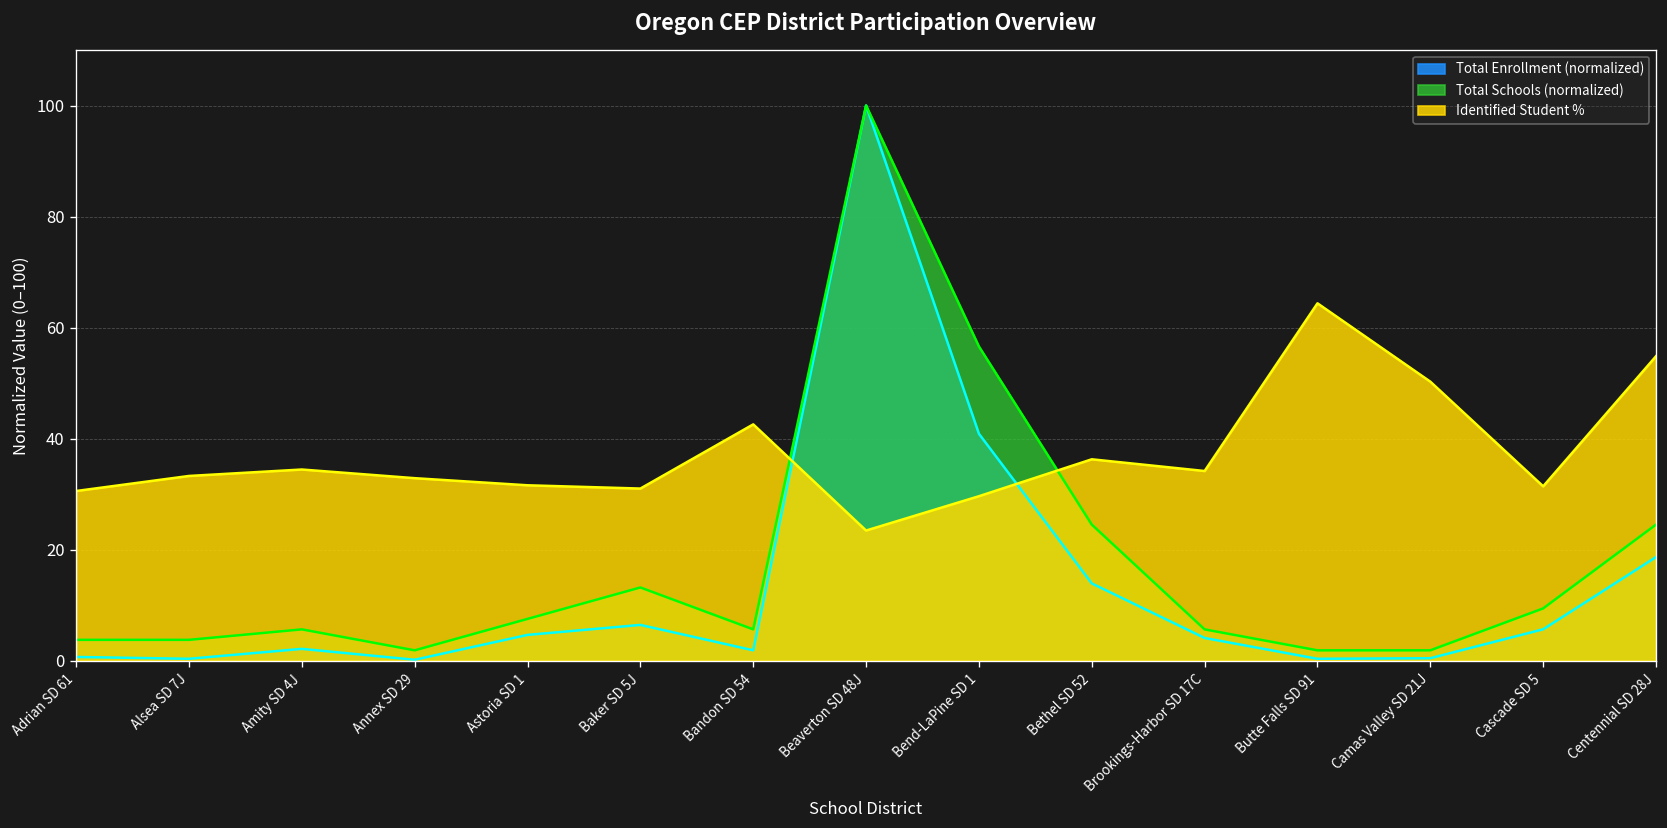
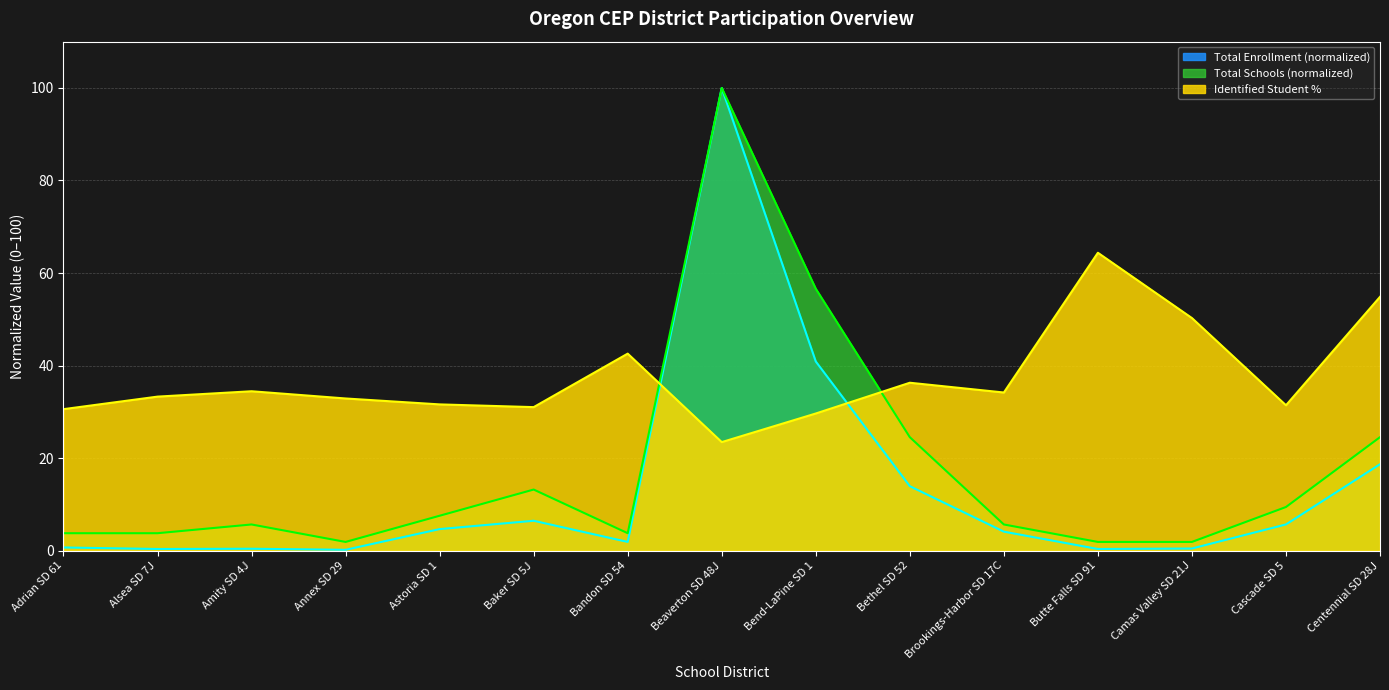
Total Enrollment (normalized), Amity SD 4J: 2 -> 0
Total Schools (normalized), Bandon SD 54: 6 -> 4
